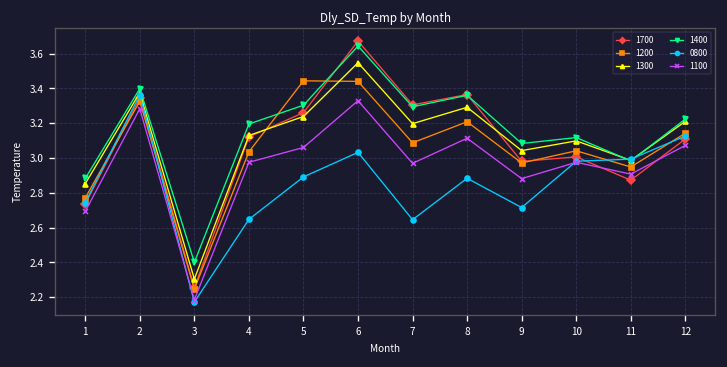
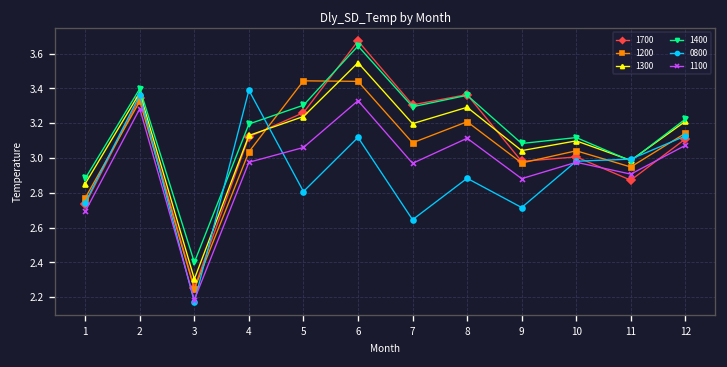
0800, 4: 2.65 -> 3.39
0800, 5: 2.89 -> 2.81
0800, 6: 3.03 -> 3.12
